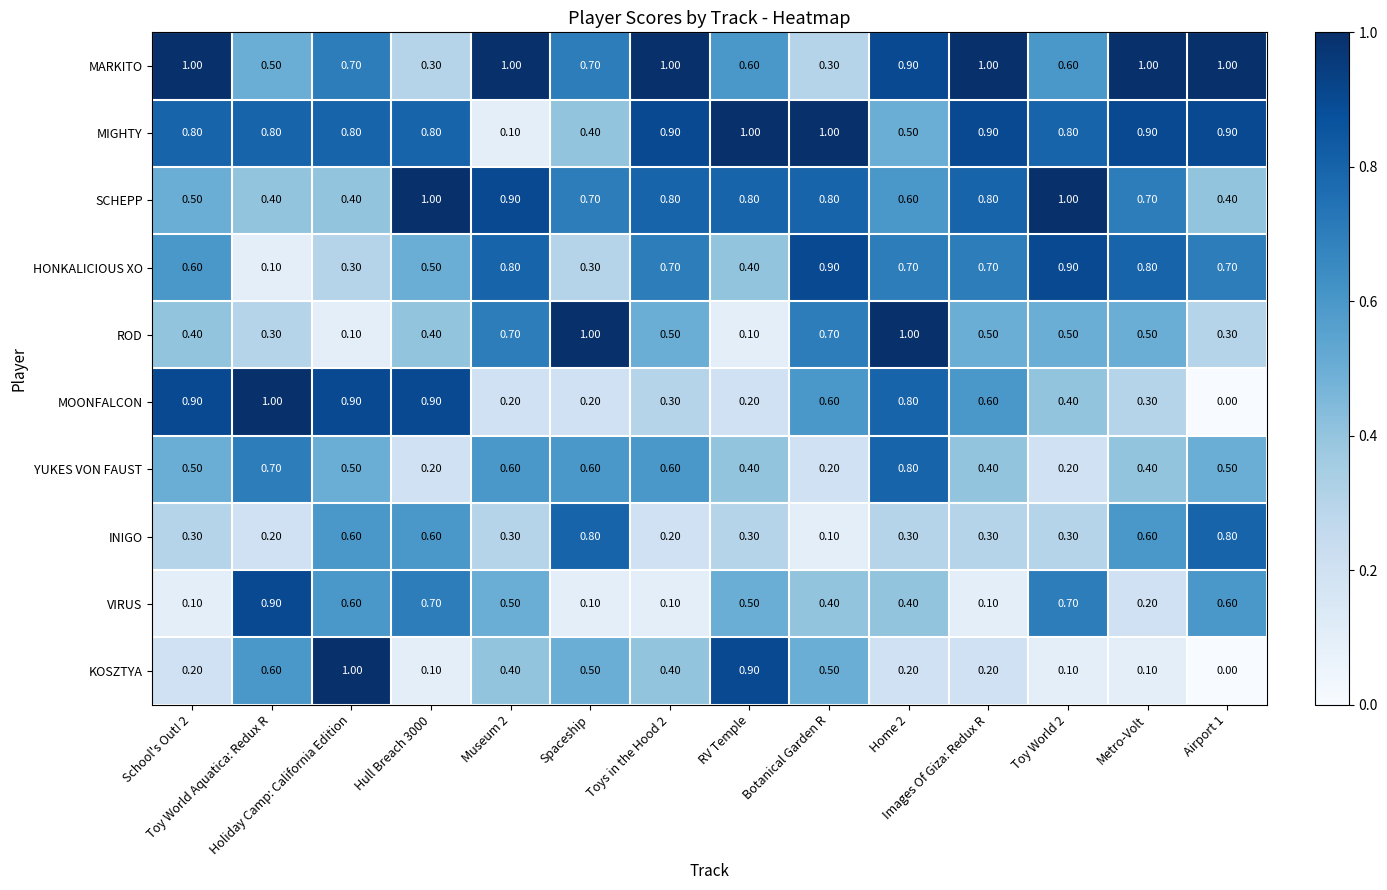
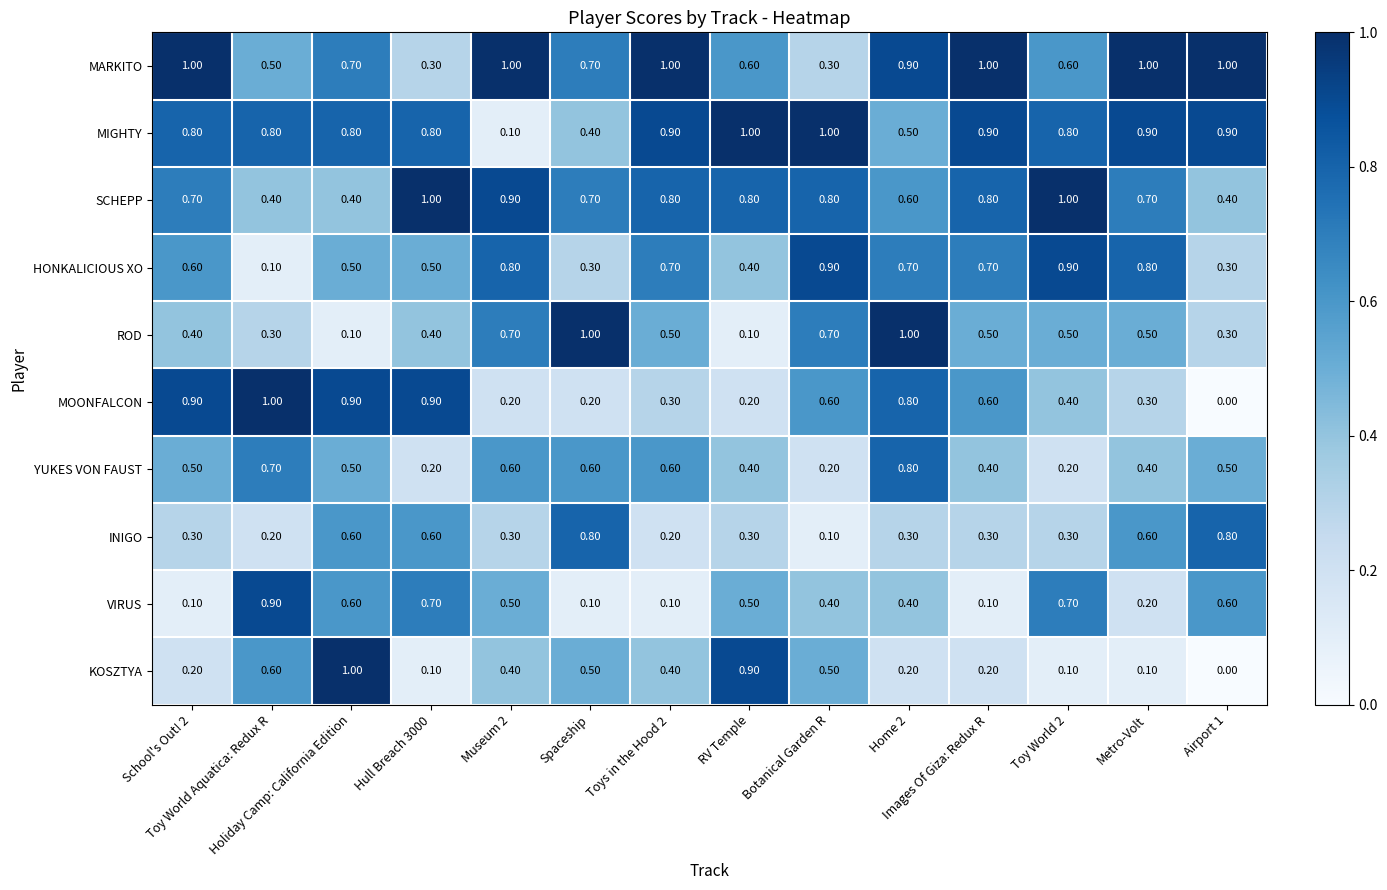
SCHEPP, School's Out! 2: 0.50 -> 0.70
HONKALICIOUS XO, Holiday Camp: California Edition: 0.30 -> 0.50
HONKALICIOUS XO, Airport 1: 0.70 -> 0.30
